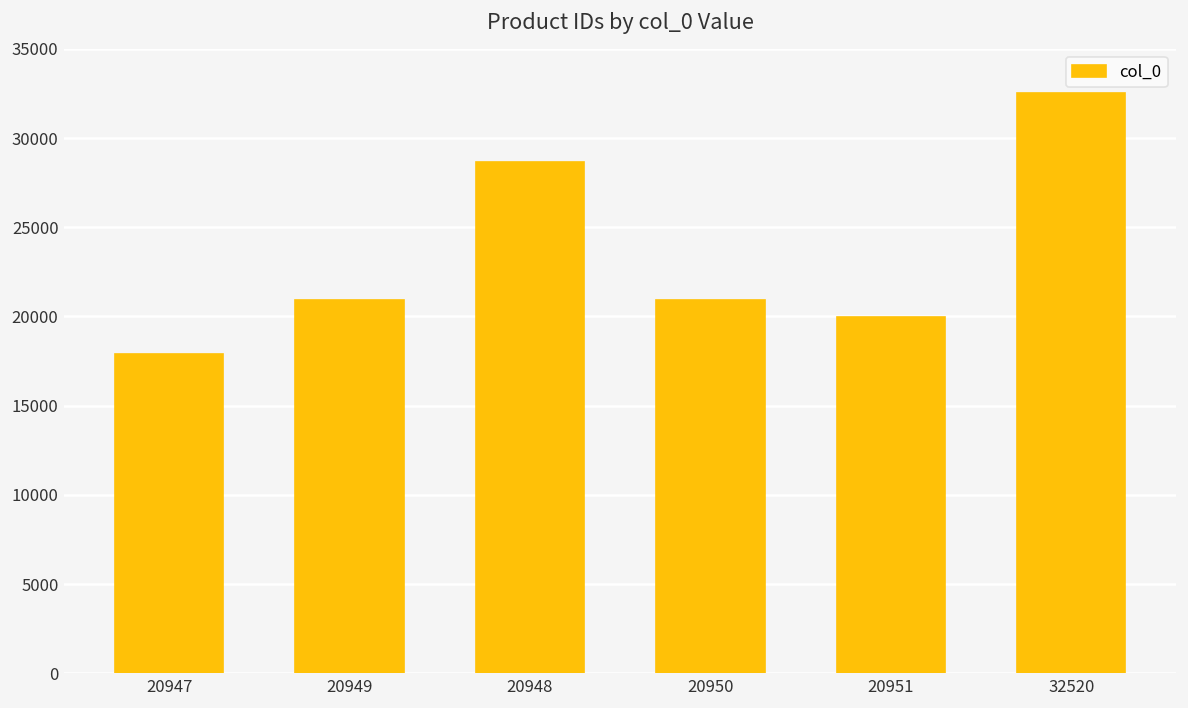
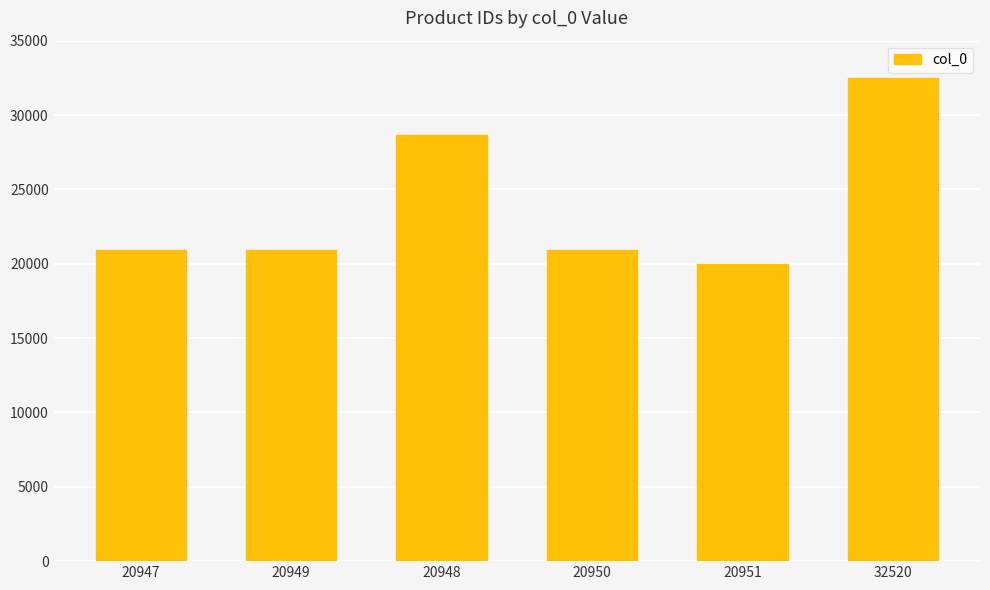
20947: 17900 -> 20900
